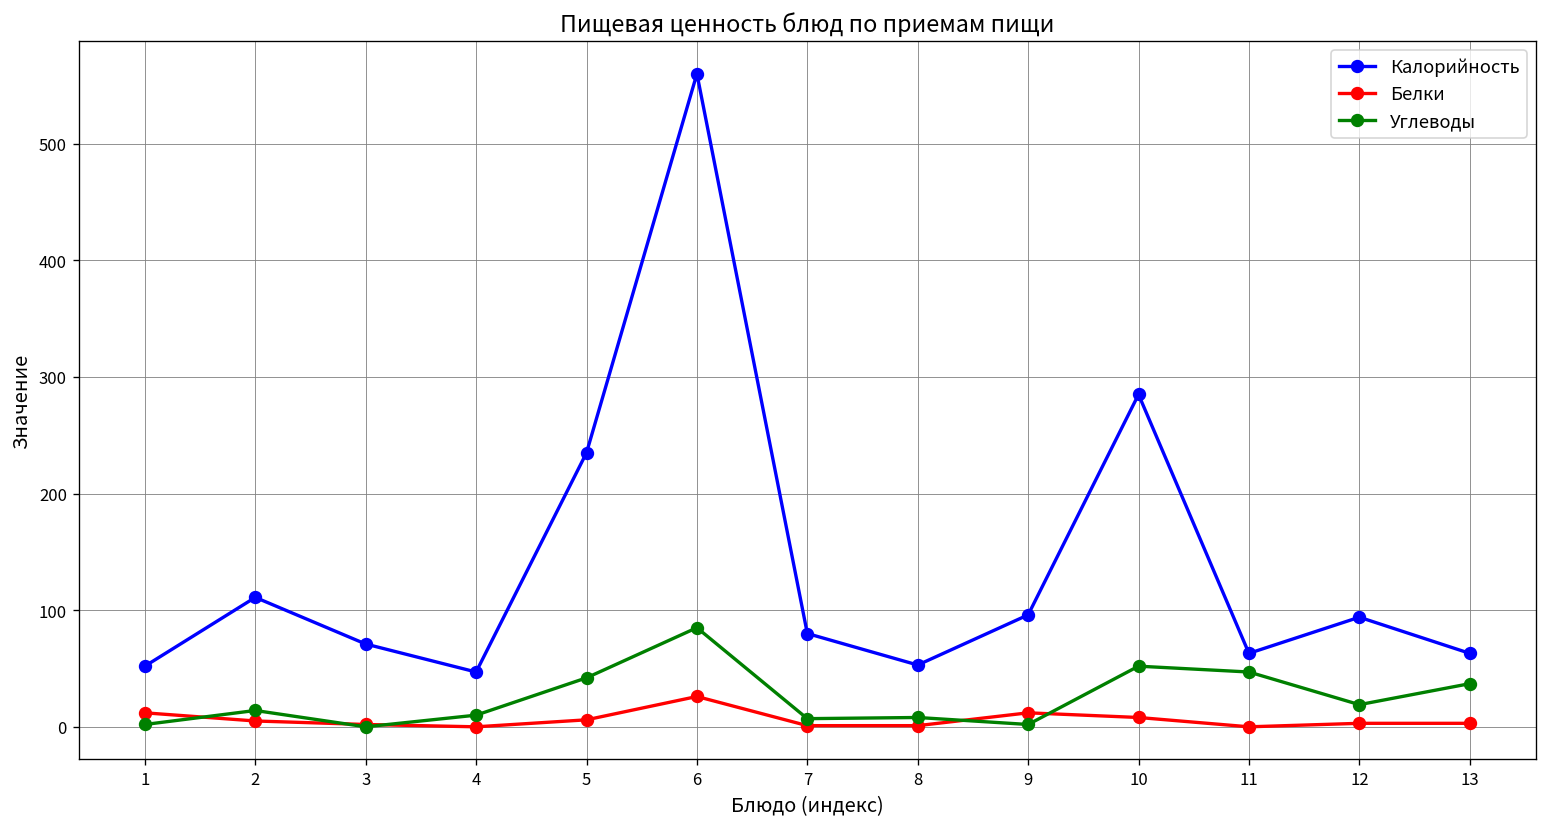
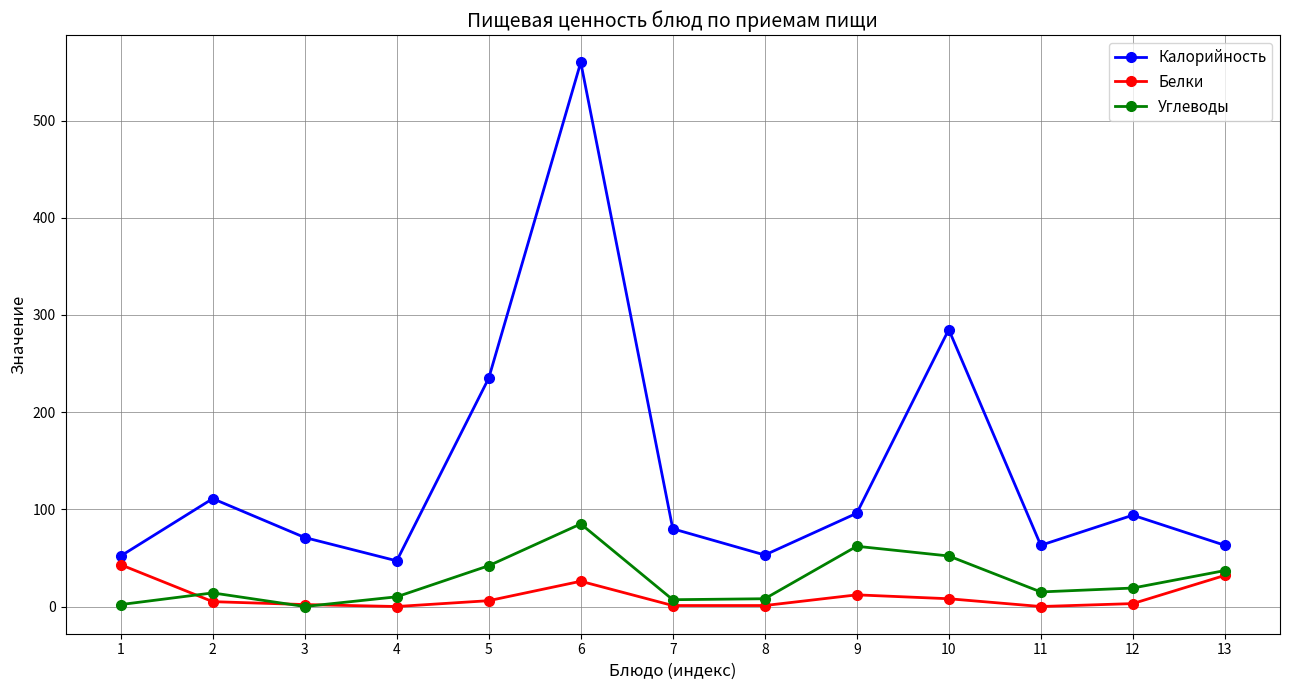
Белки, 1: 10 -> 40
Углеводы, 9: 0 -> 60
Углеводы, 11: 50 -> 20
Белки, 13: 0 -> 30
